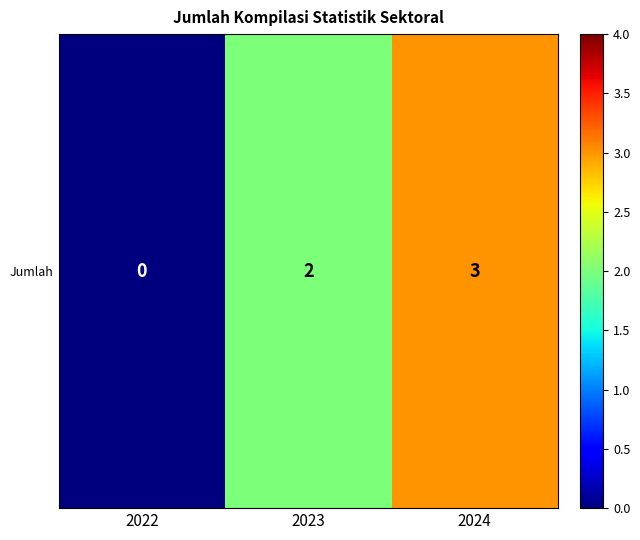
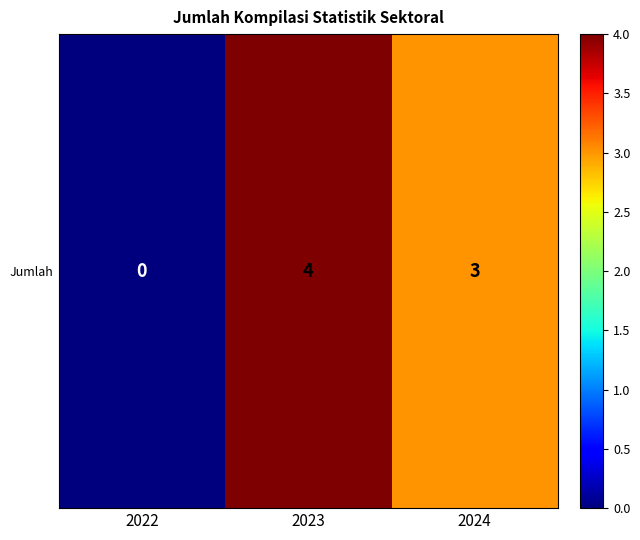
Jumlah, 2023: 2 -> 4
